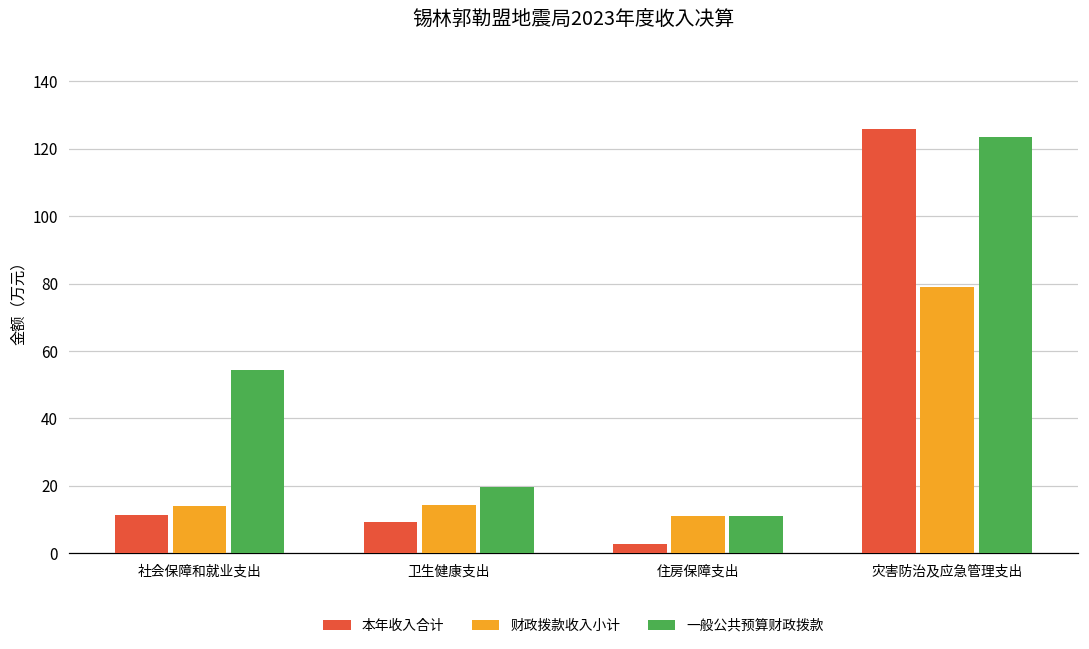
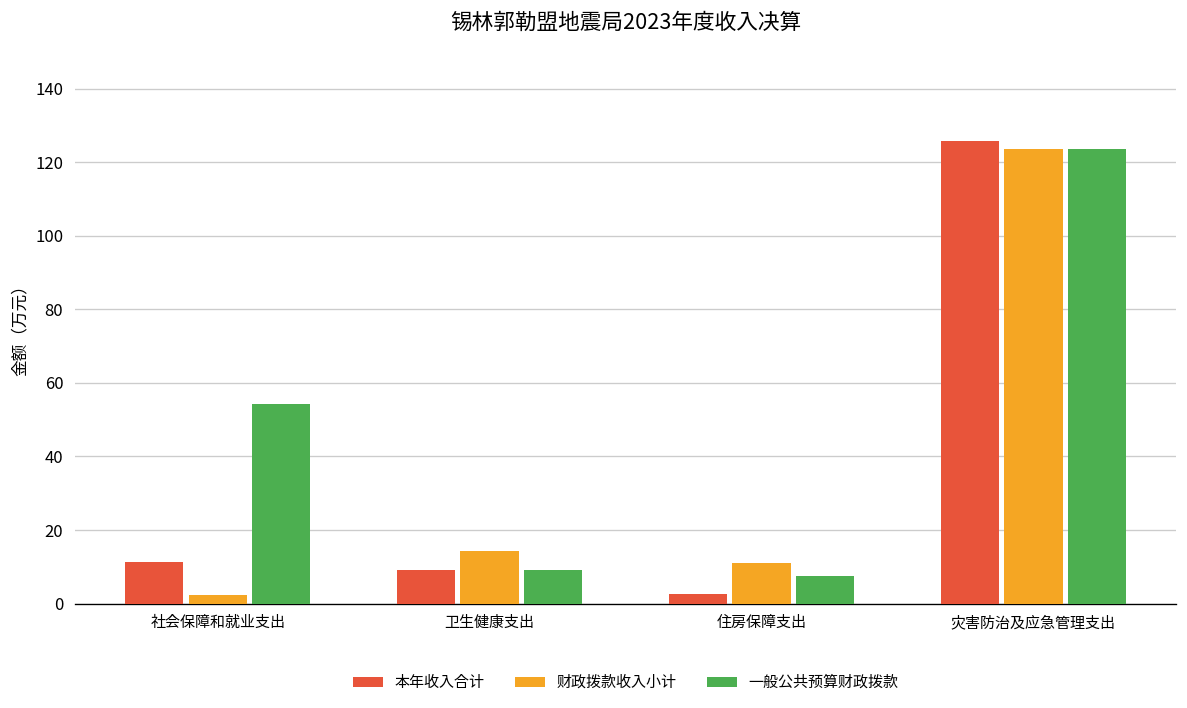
财政拨款收入小计, 社会保障和就业支出: 14 -> 2
一般公共预算财政拨款, 卫生健康支出: 20 -> 9
一般公共预算财政拨款, 住房保障支出: 11 -> 8
财政拨款收入小计, 灾害防治及应急管理支出: 79 -> 124
